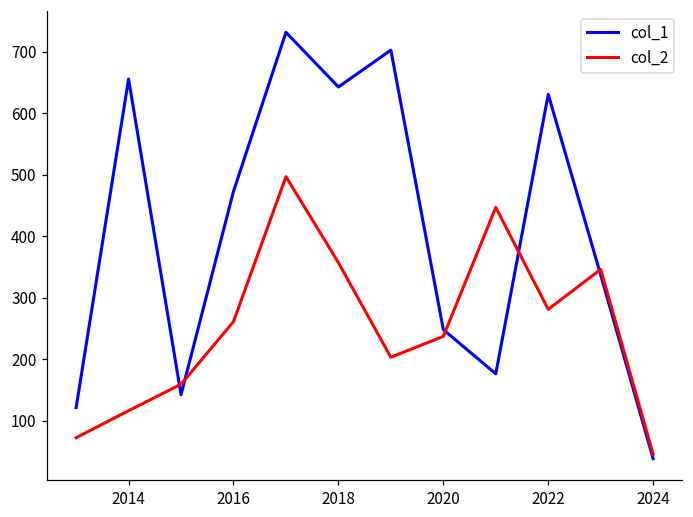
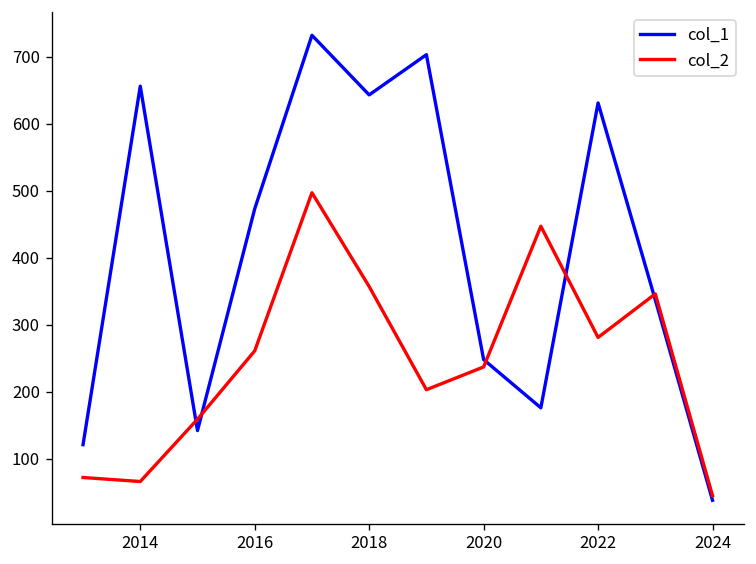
col_2, 2014: 120 -> 70
